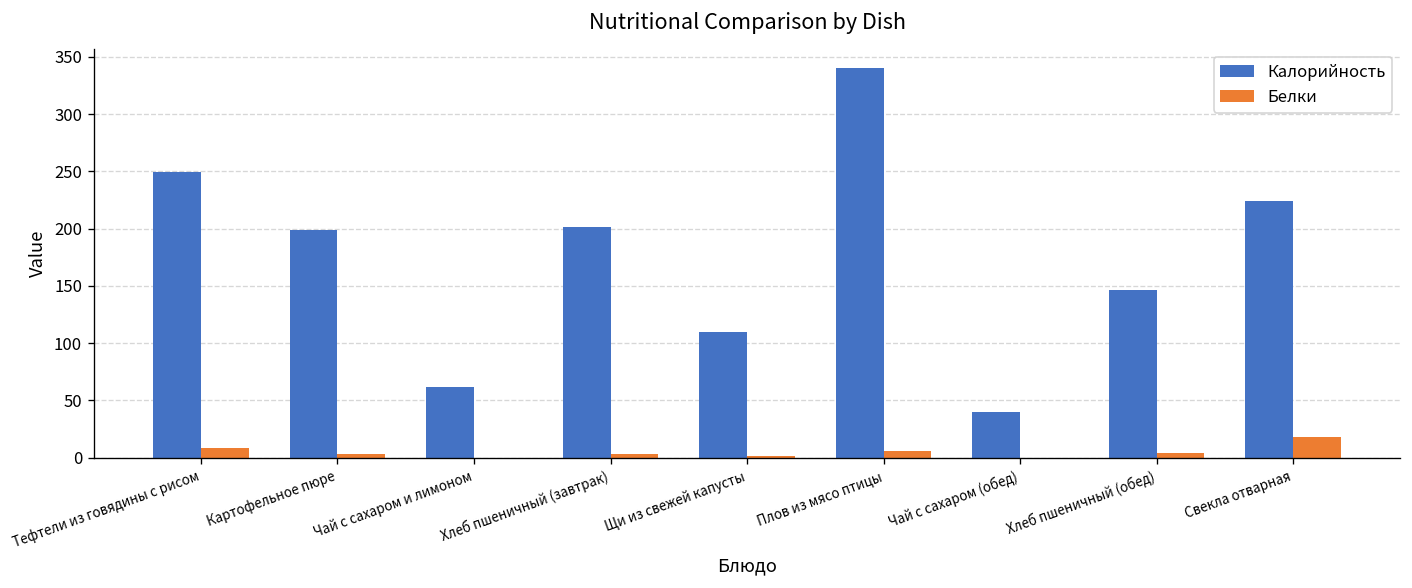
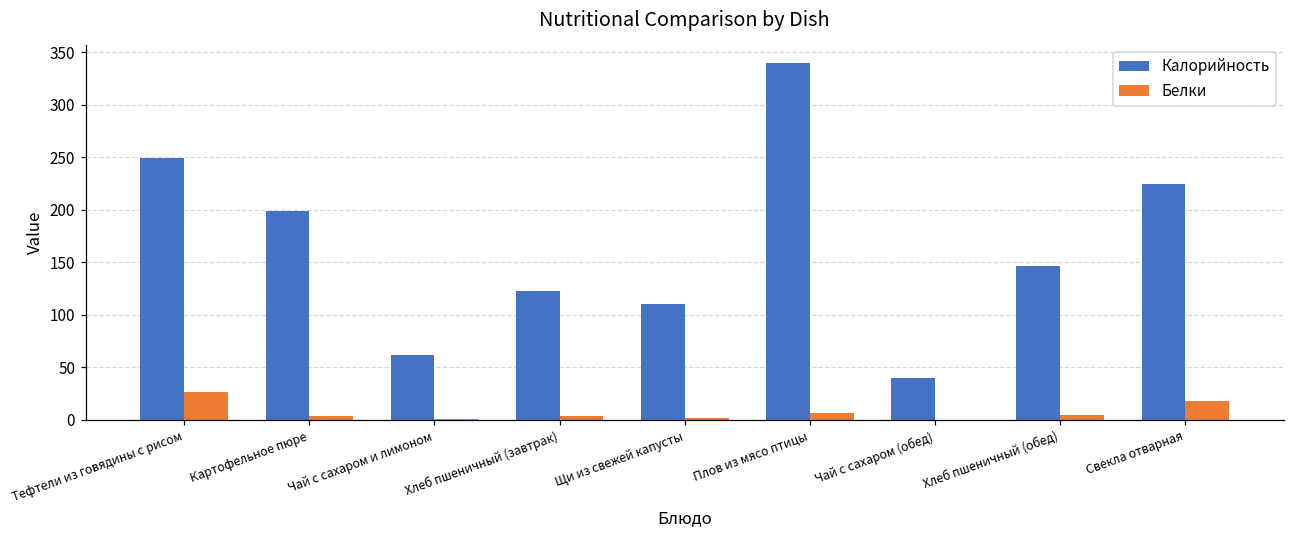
Белки, Тефтели из говядины с рисом: 10 -> 30
Калорийность, Хлеб пшеничный (завтрак): 200 -> 120
